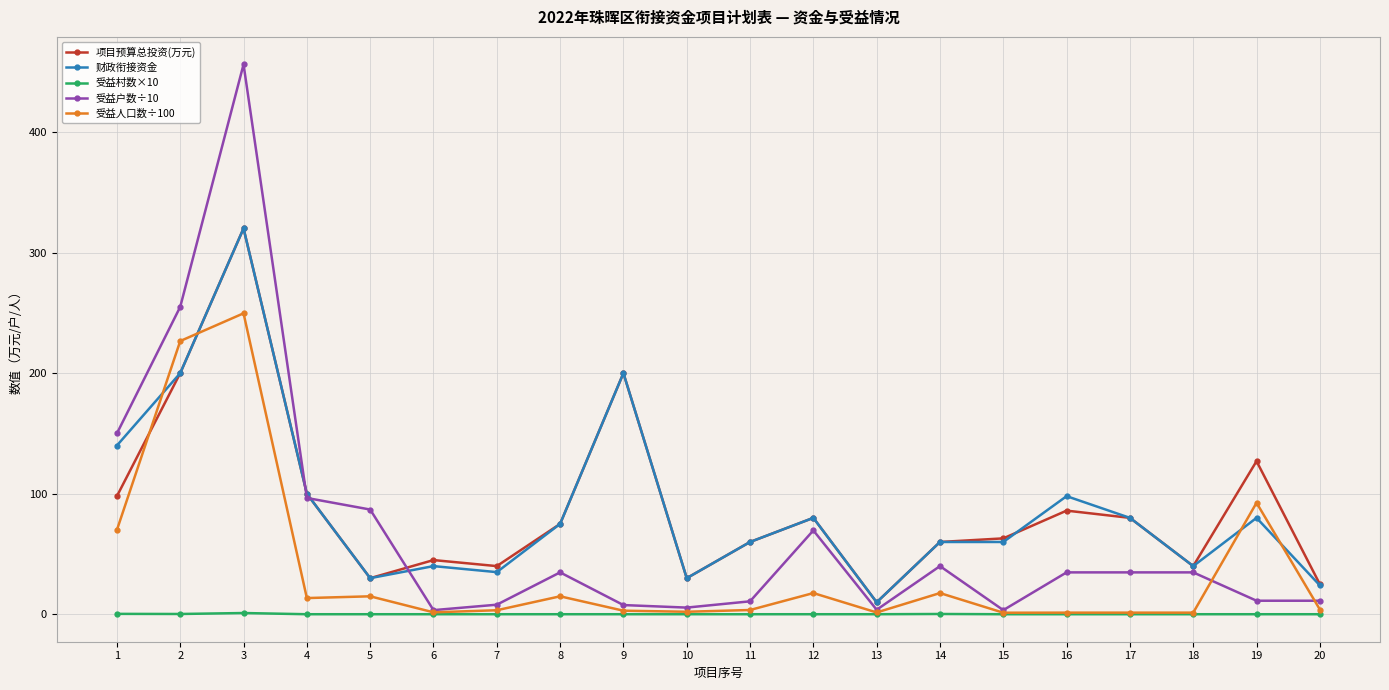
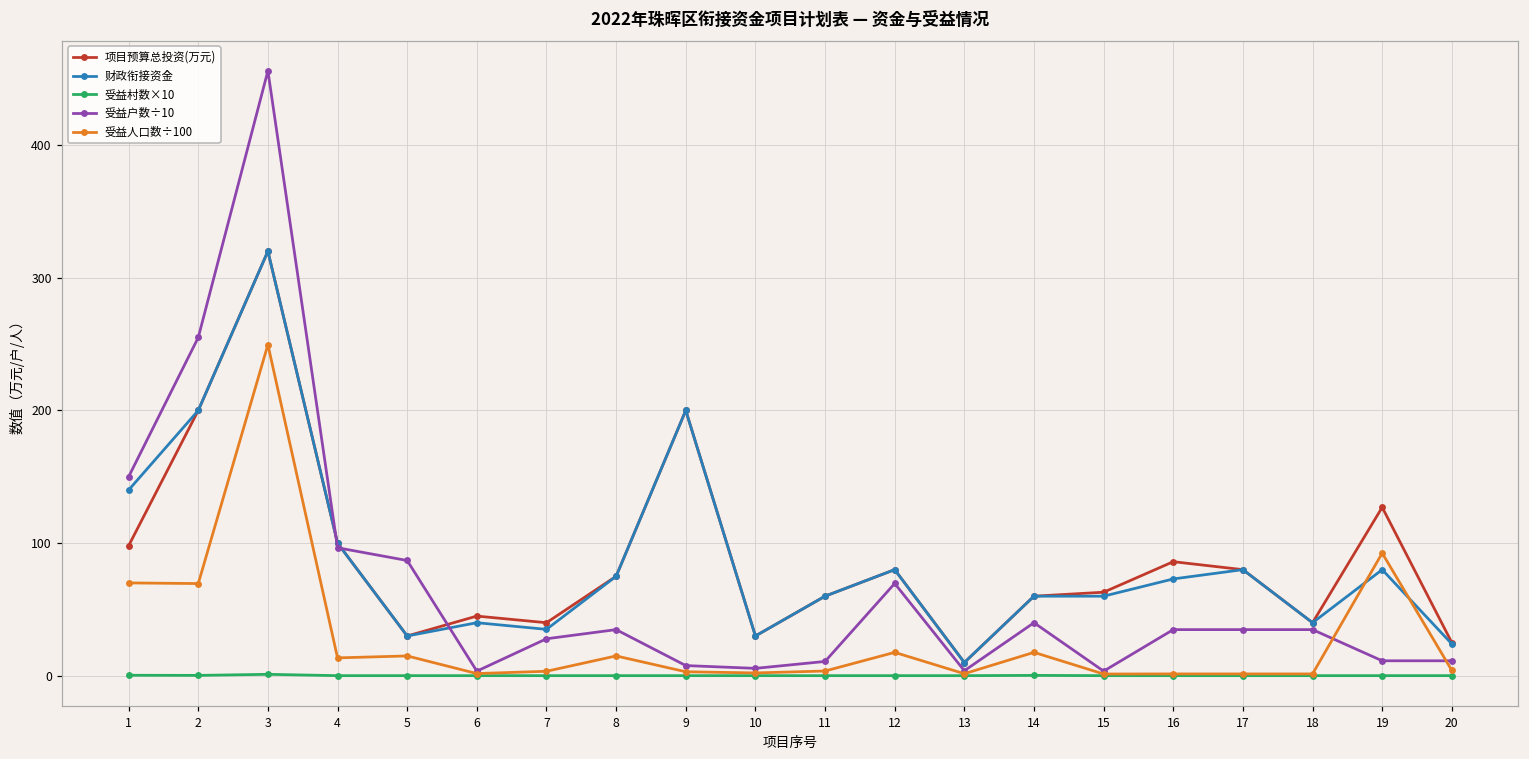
受益人口数÷100, 2: 227 -> 70
受益户数÷10, 7: 8 -> 28
财政衔接资金, 16: 98 -> 73
